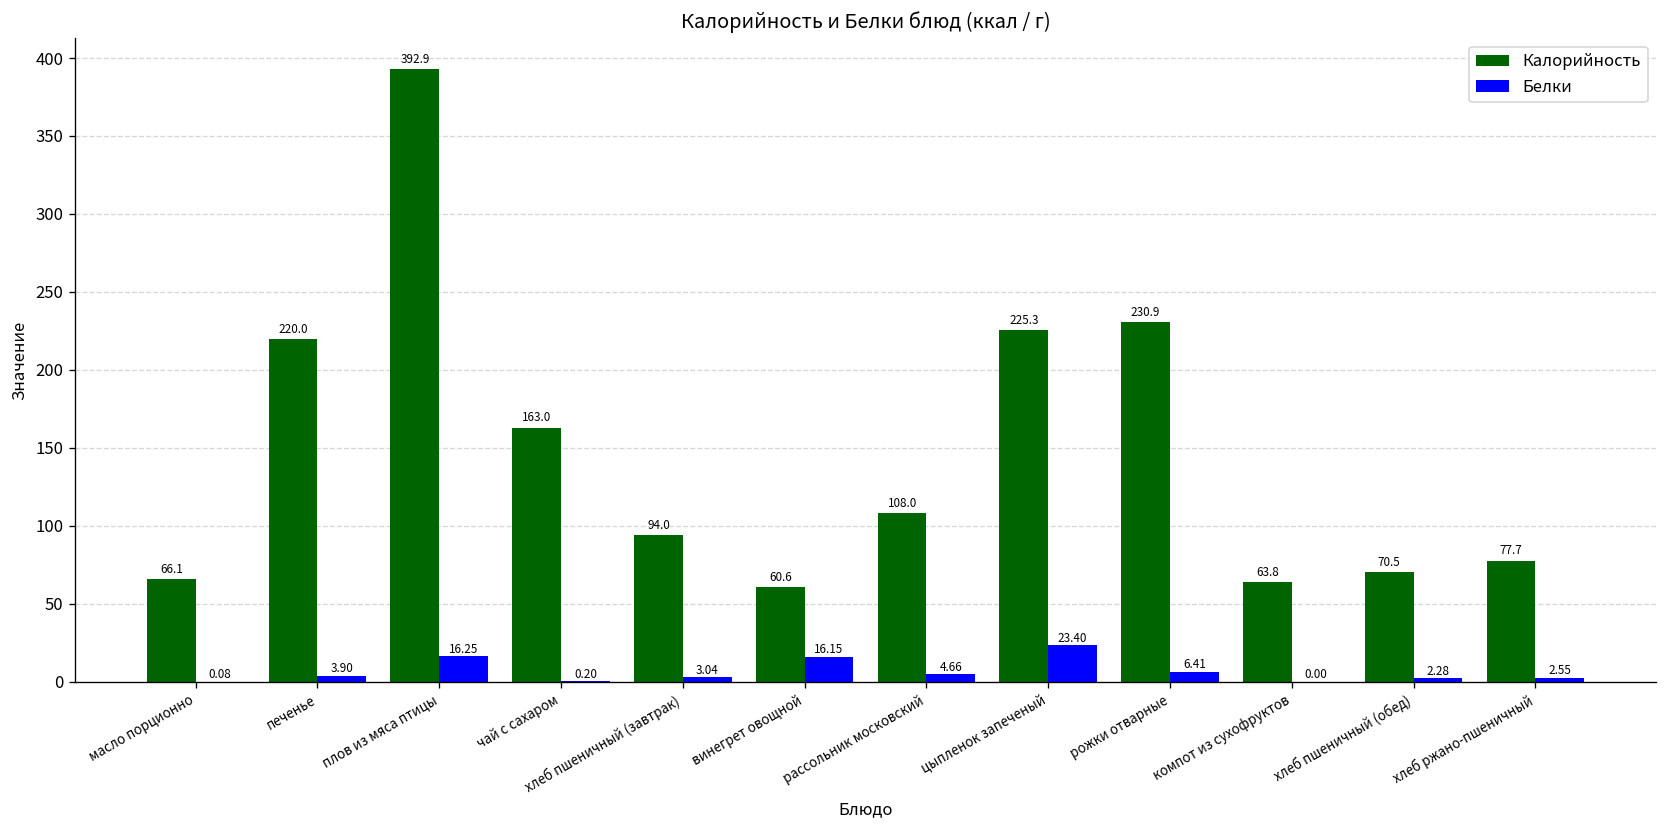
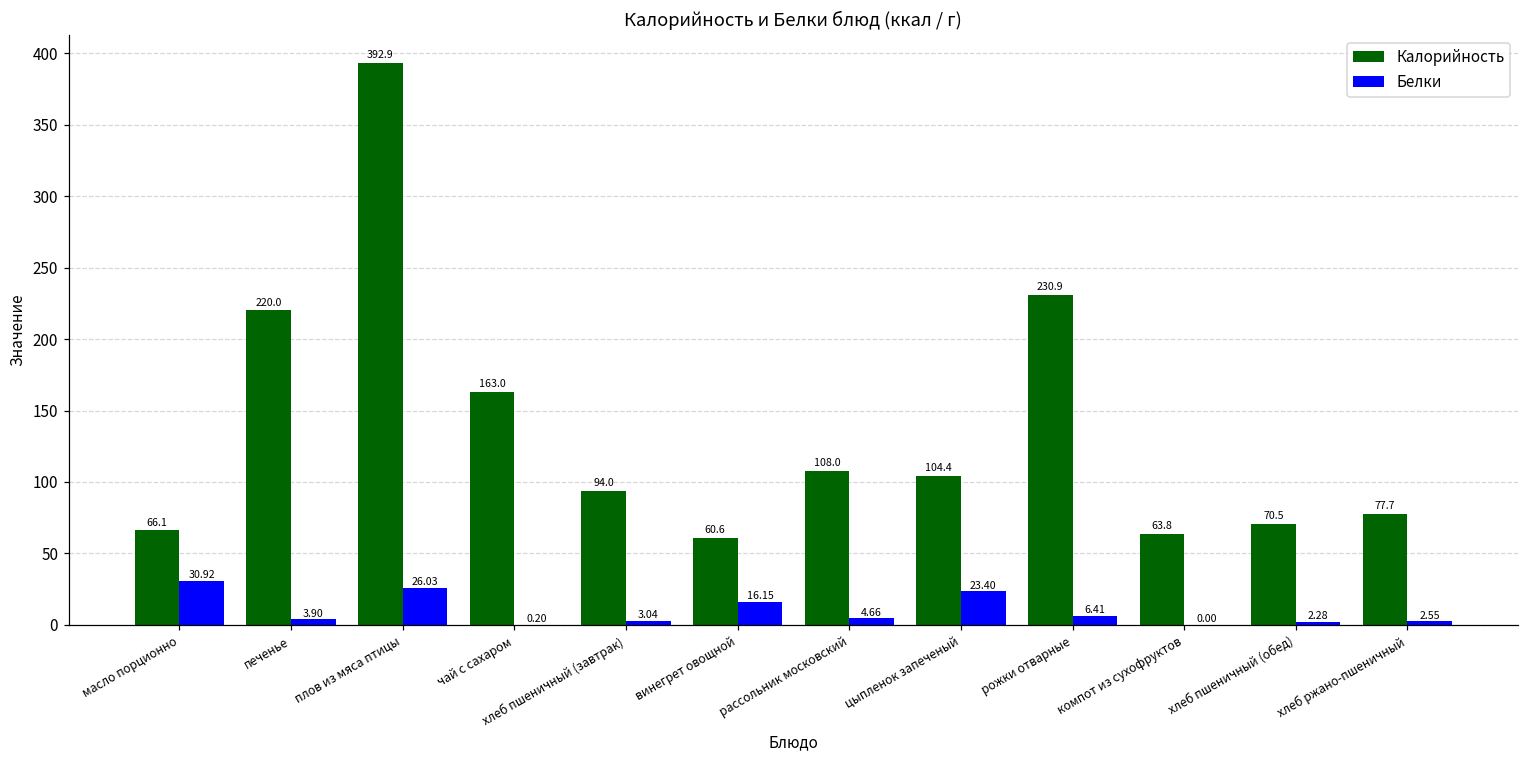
Белки, масло порционно: 0.08 -> 30.92
Белки, плов из мяса птицы: 16.25 -> 26.03
Калорийность, цыпленок запеченый: 225.3 -> 104.4
